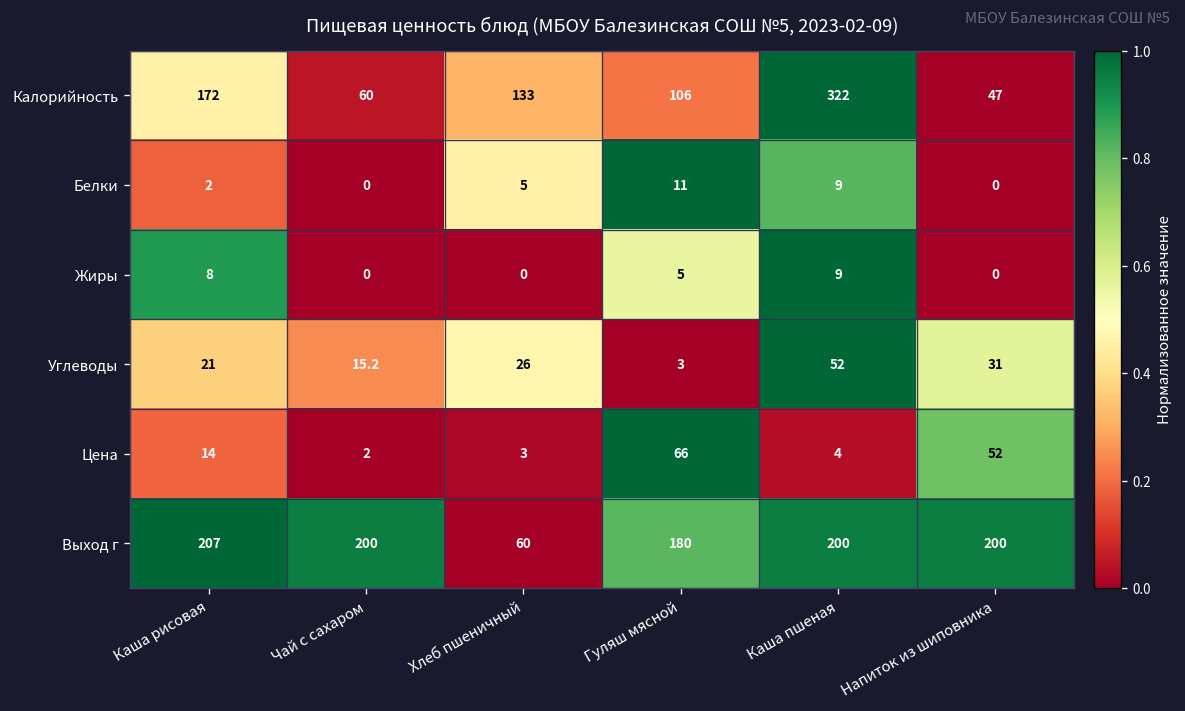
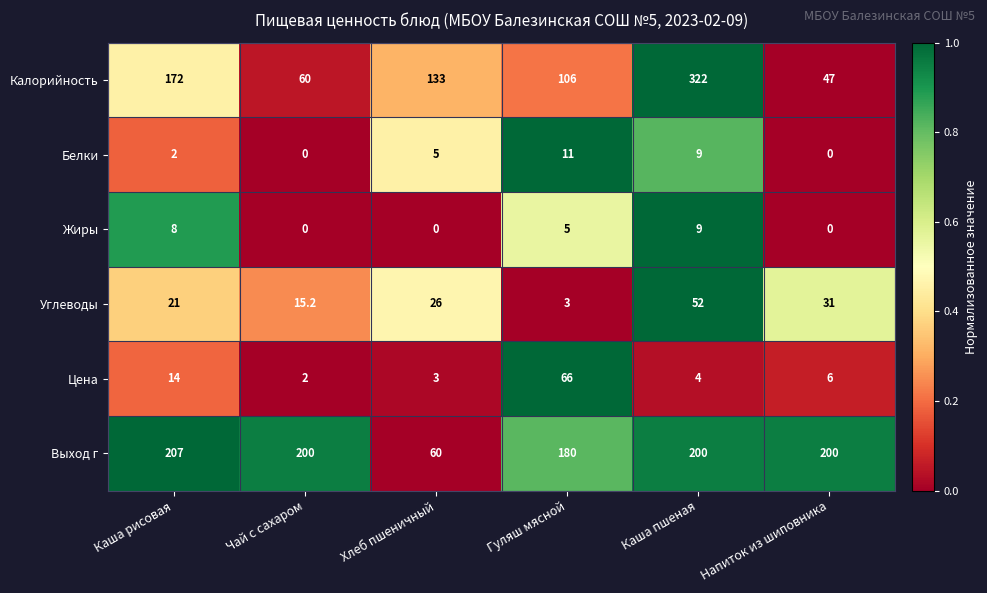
Цена, Напиток из шиповника: 52 -> 6
